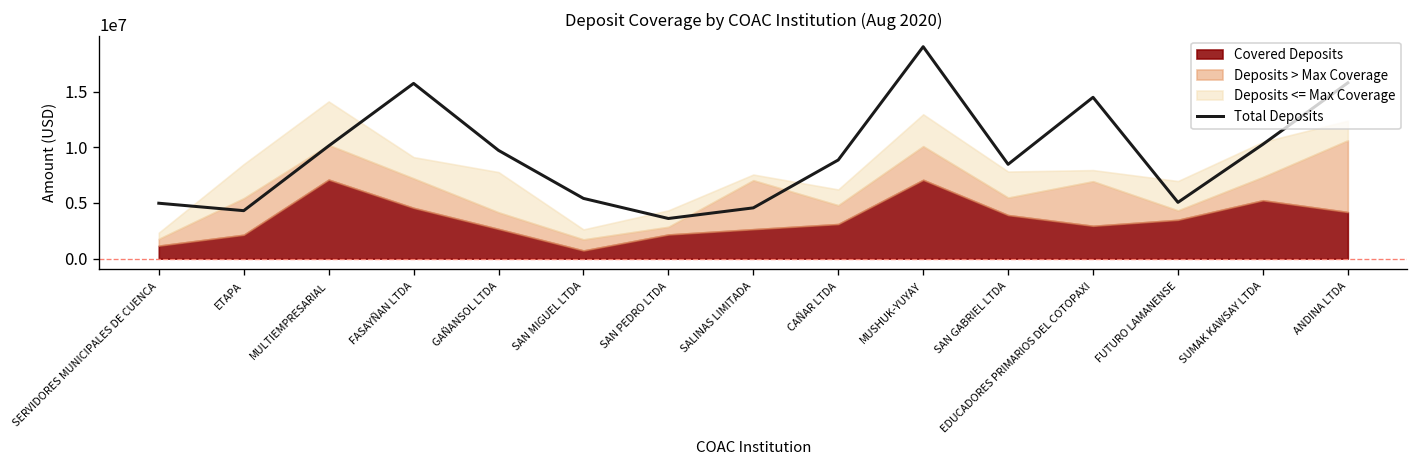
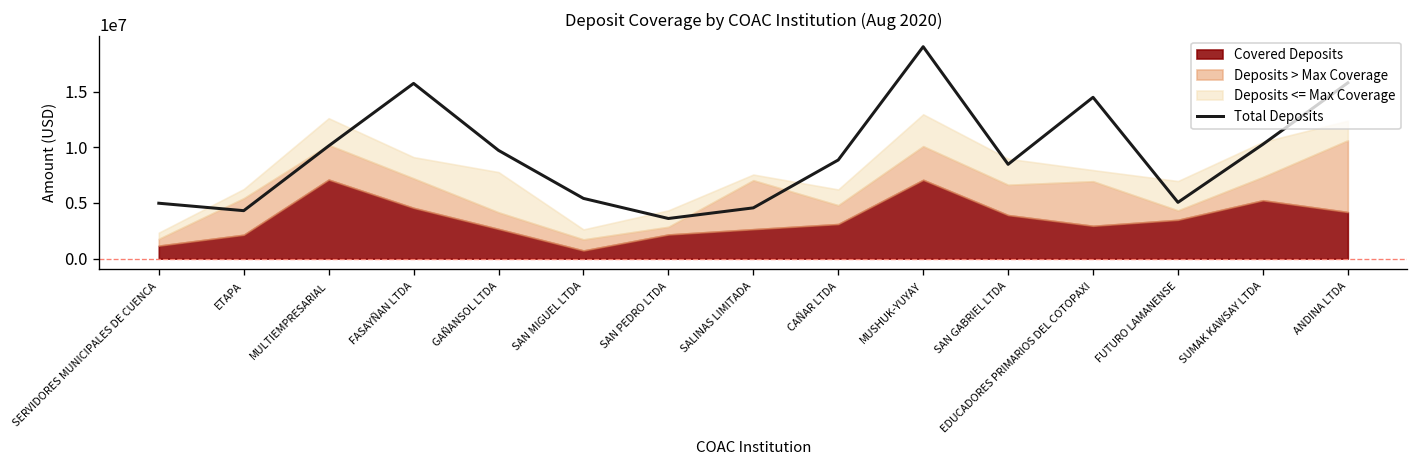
Deposits <= Max Coverage, ETAPA: 3000000 -> 1000000
Deposits <= Max Coverage, MULTIEMPRESARIAL: 4000000 -> 2000000
Deposits > Max Coverage, SAN GABRIEL LTDA: 2000000 -> 3000000
